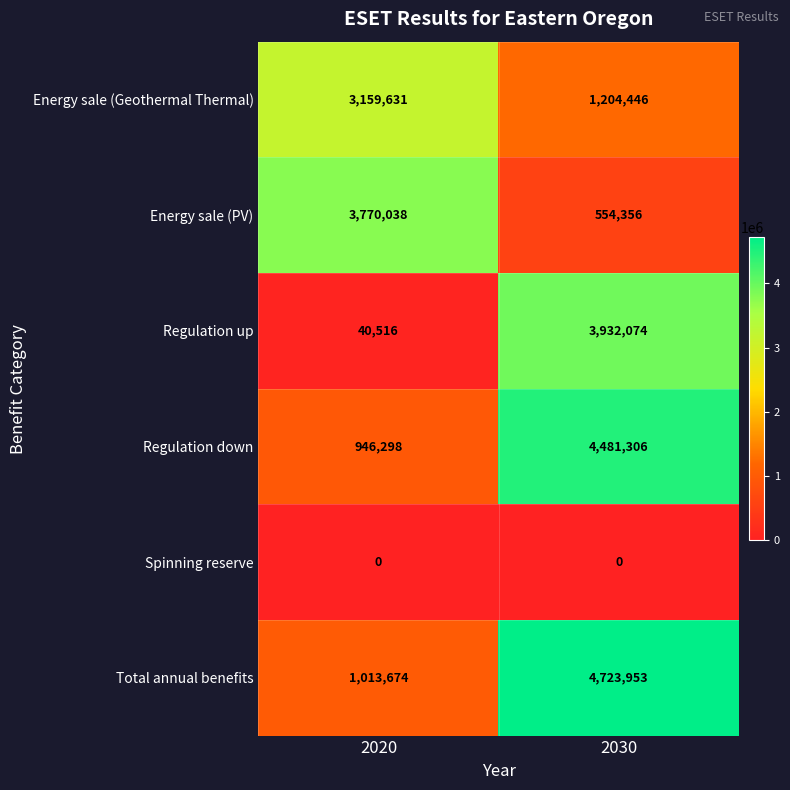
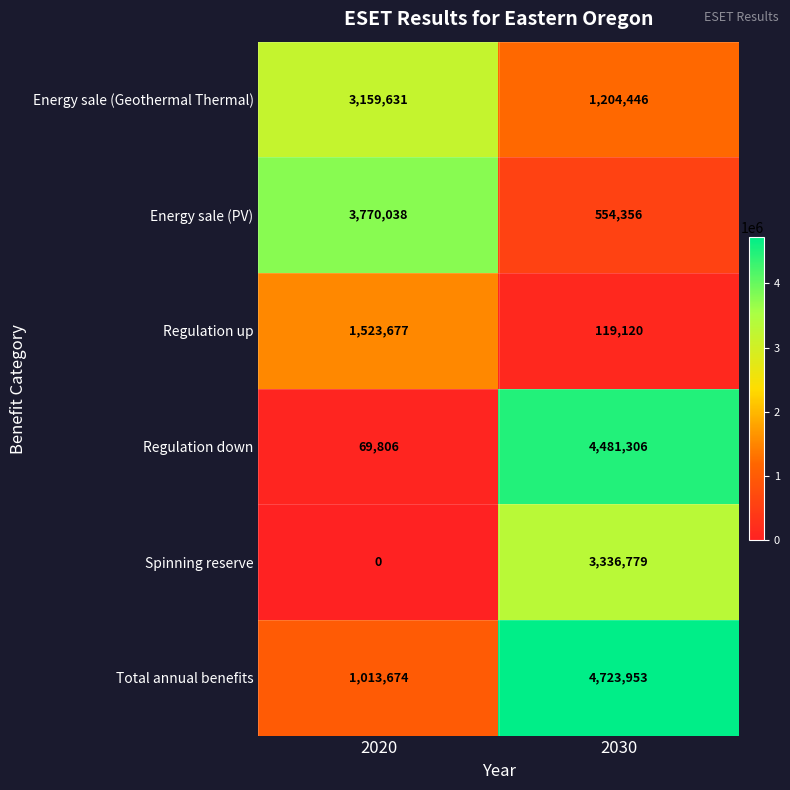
Regulation up, 2020: 40,516 -> 1,523,677
Regulation up, 2030: 3,932,074 -> 119,120
Regulation down, 2020: 946,298 -> 69,806
Spinning reserve, 2030: 0 -> 3,336,779
